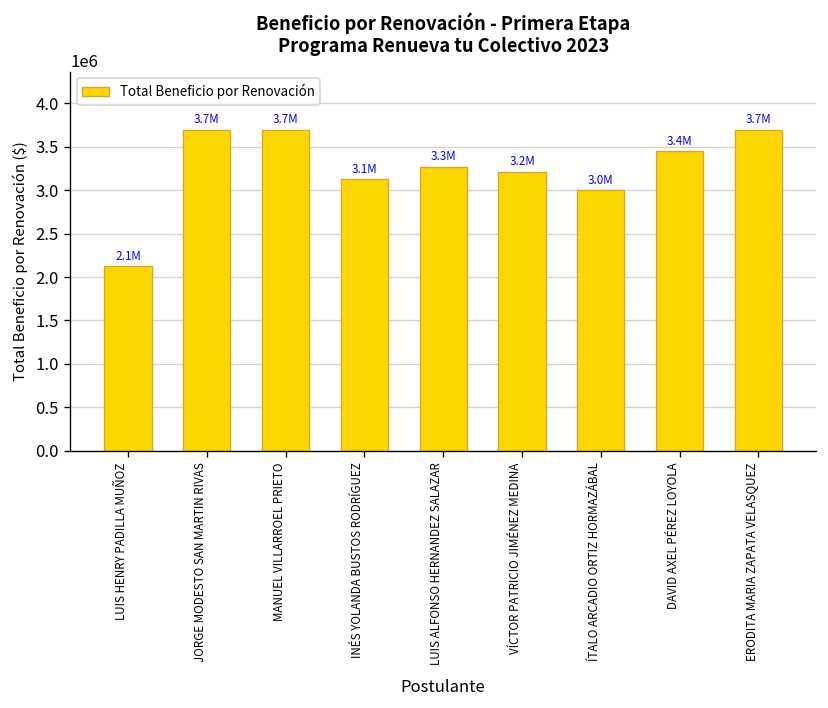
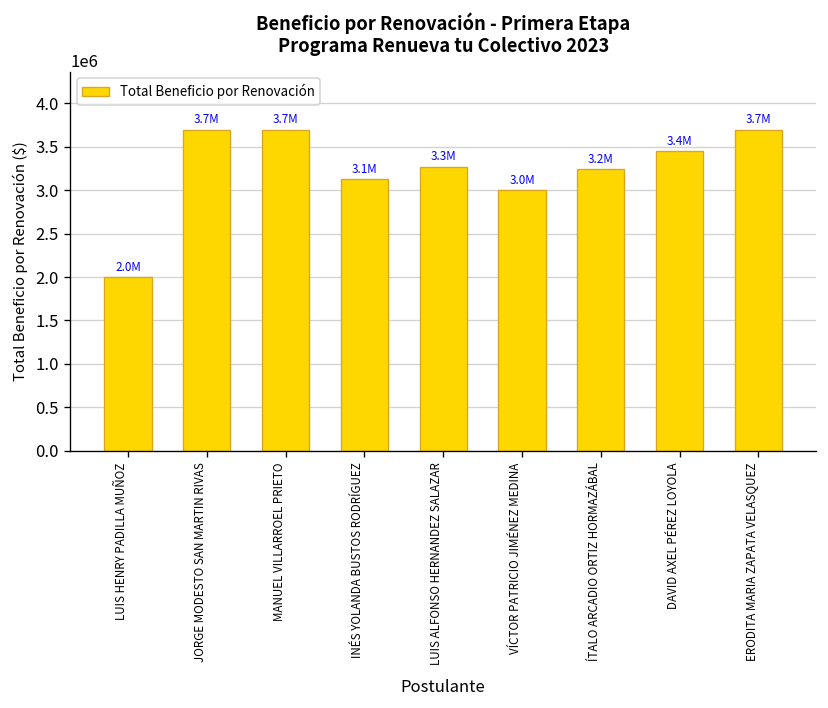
LUIS HENRY PADILLA MUÑOZ: 2.1M -> 2.0M
VÍCTOR PATRICIO JIMÉNEZ MEDINA: 3.2M -> 3.0M
ÍTALO ARCADIO ORTIZ HORMAZÁBAL: 3.0M -> 3.2M
